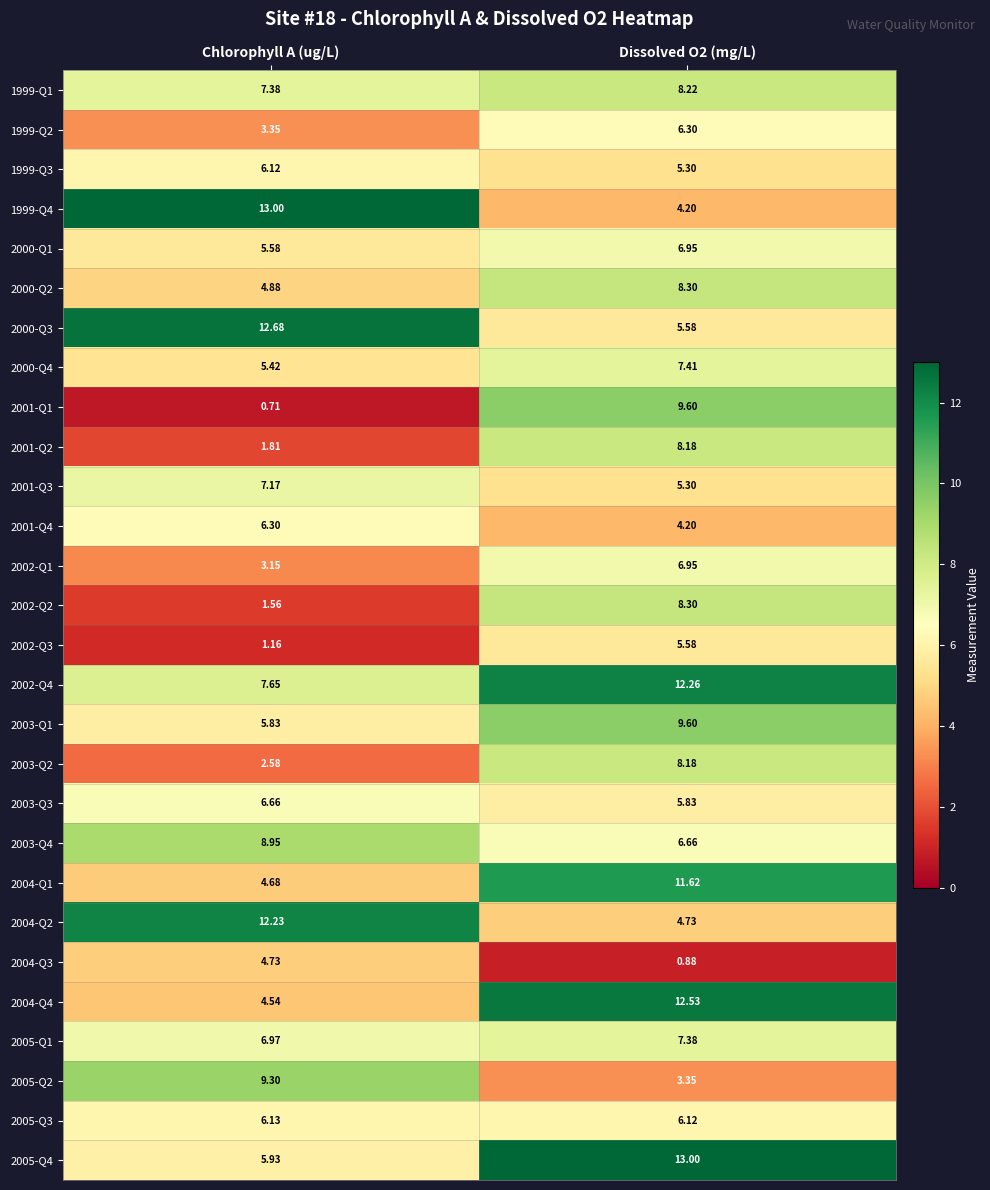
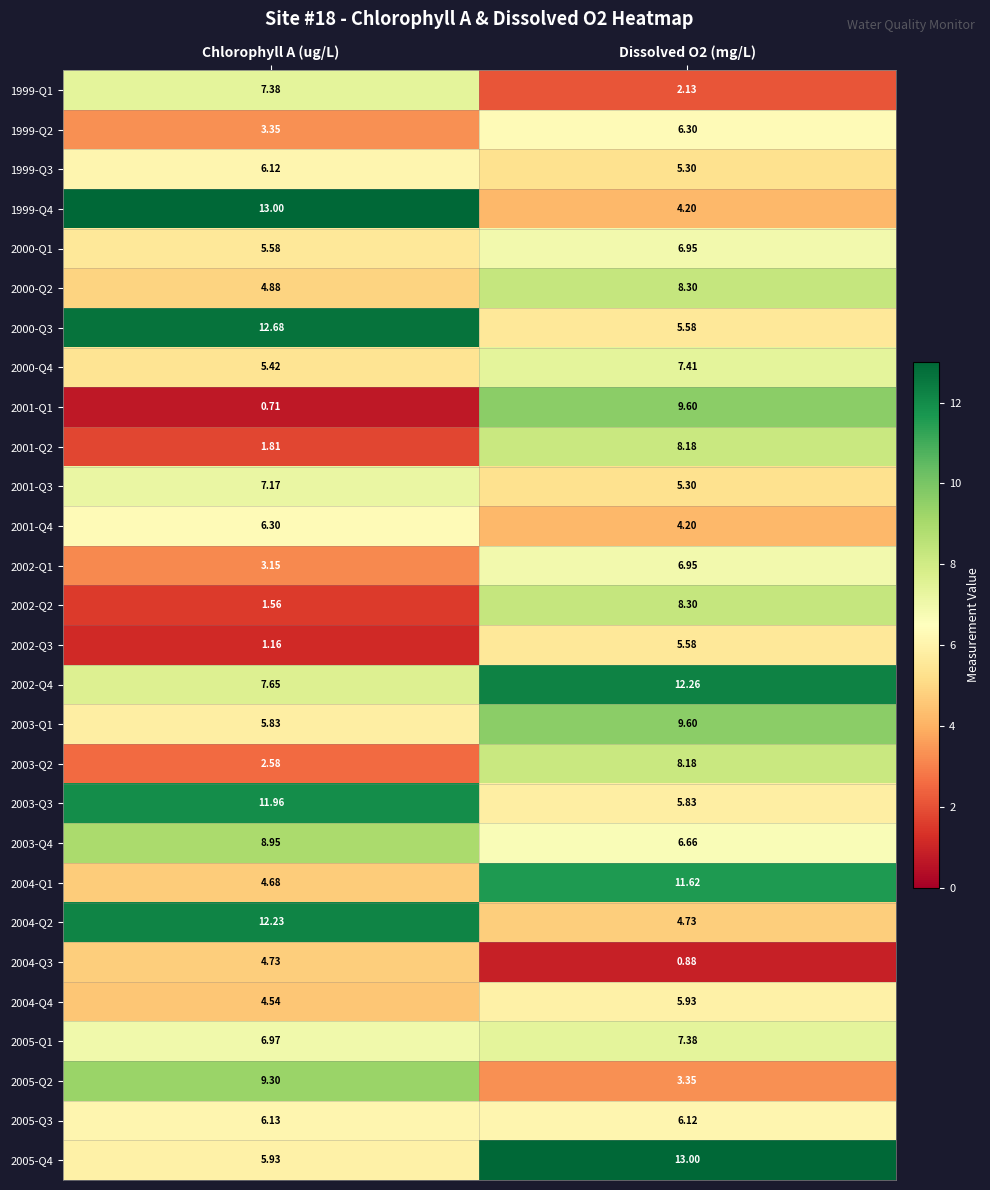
1999-Q1, Dissolved O2 (mg/L): 8.22 -> 2.13
2003-Q3, Chlorophyll A (ug/L): 6.66 -> 11.96
2004-Q4, Dissolved O2 (mg/L): 12.53 -> 5.93
